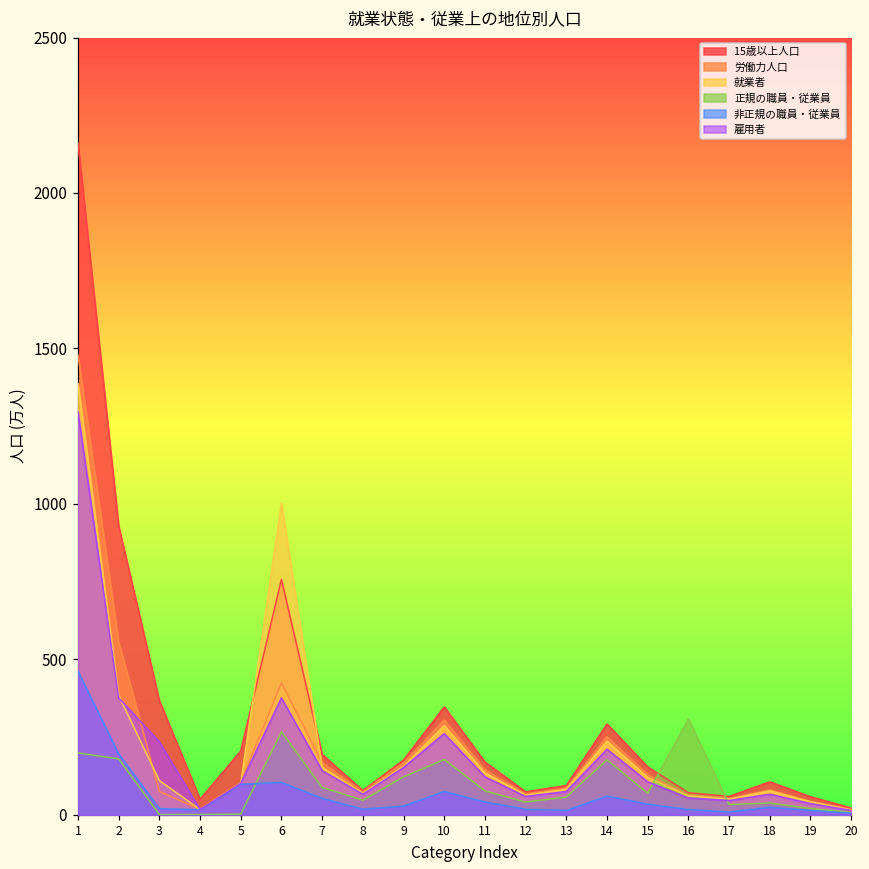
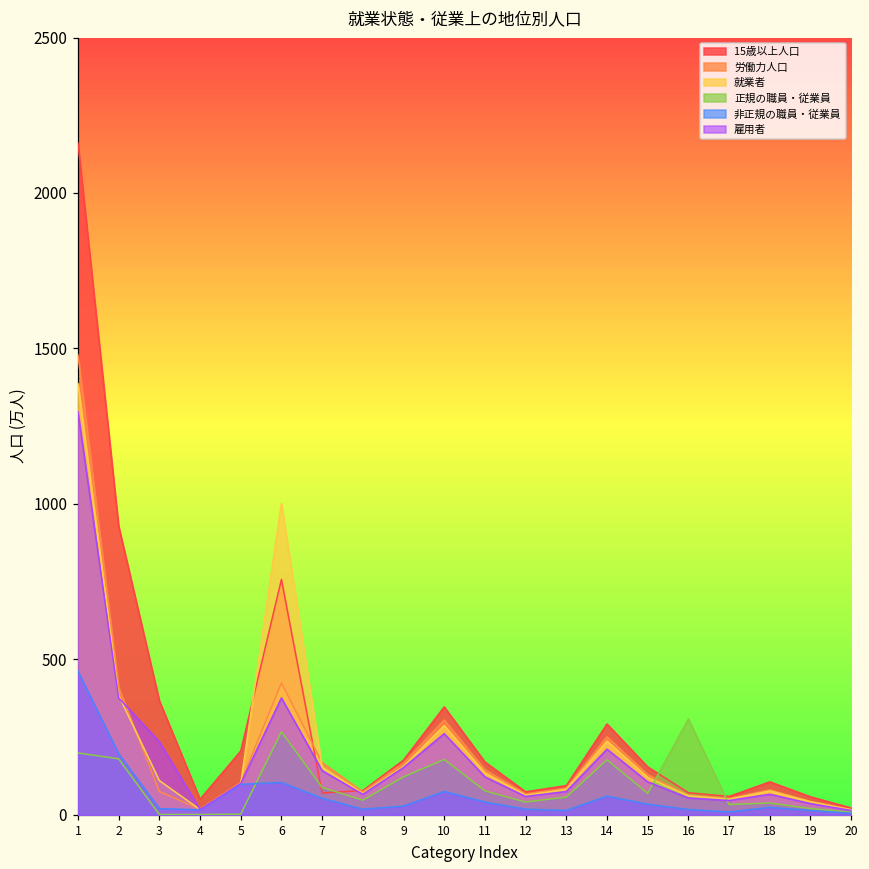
労働力人口, 2: 560 -> 410
15歳以上人口, 7: 190 -> 70
